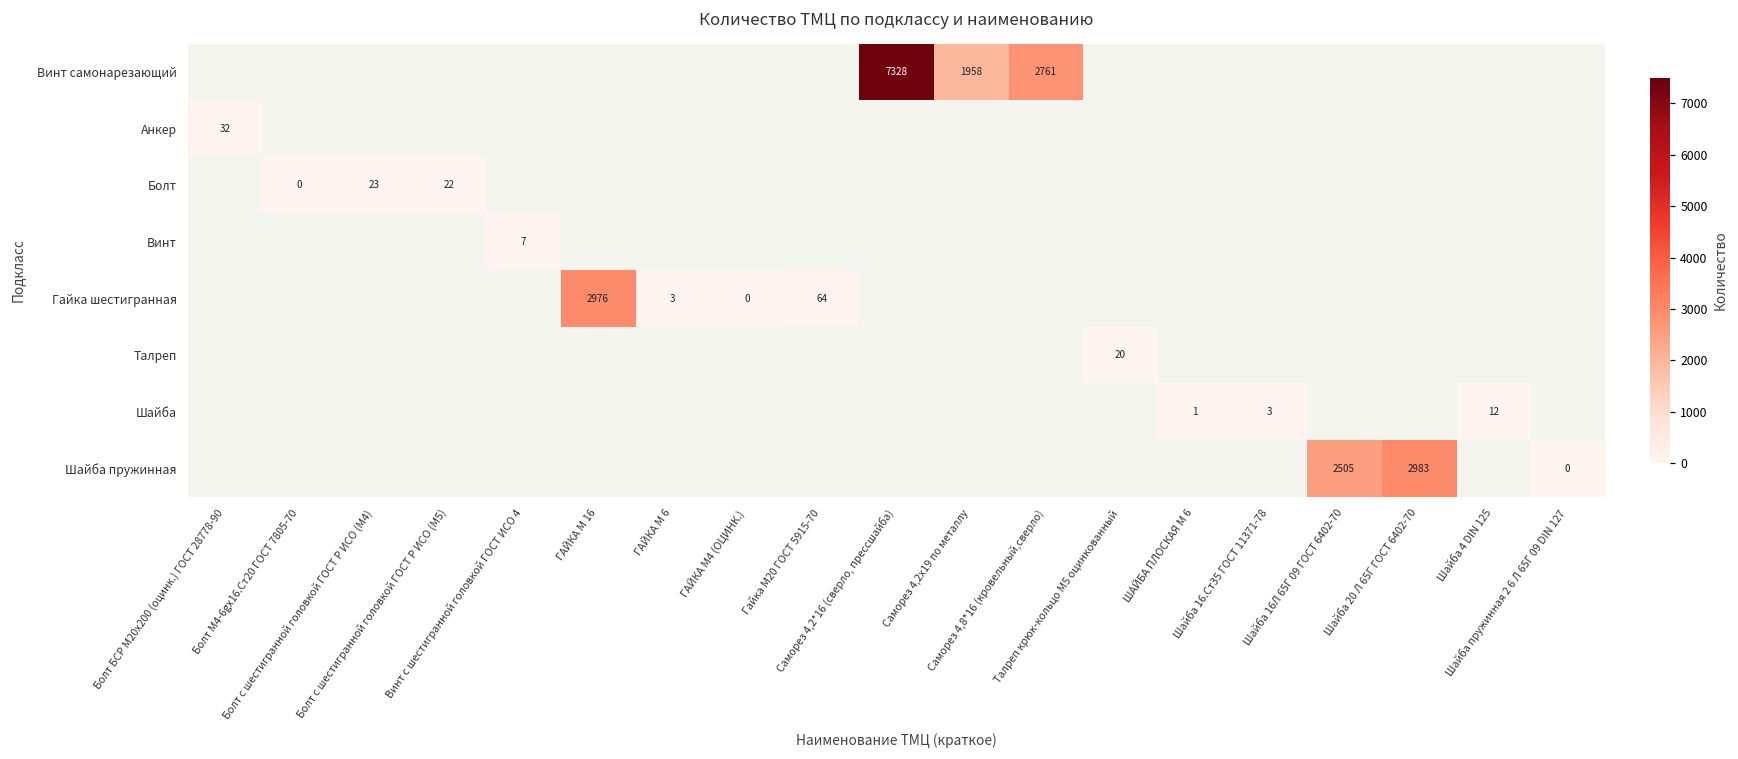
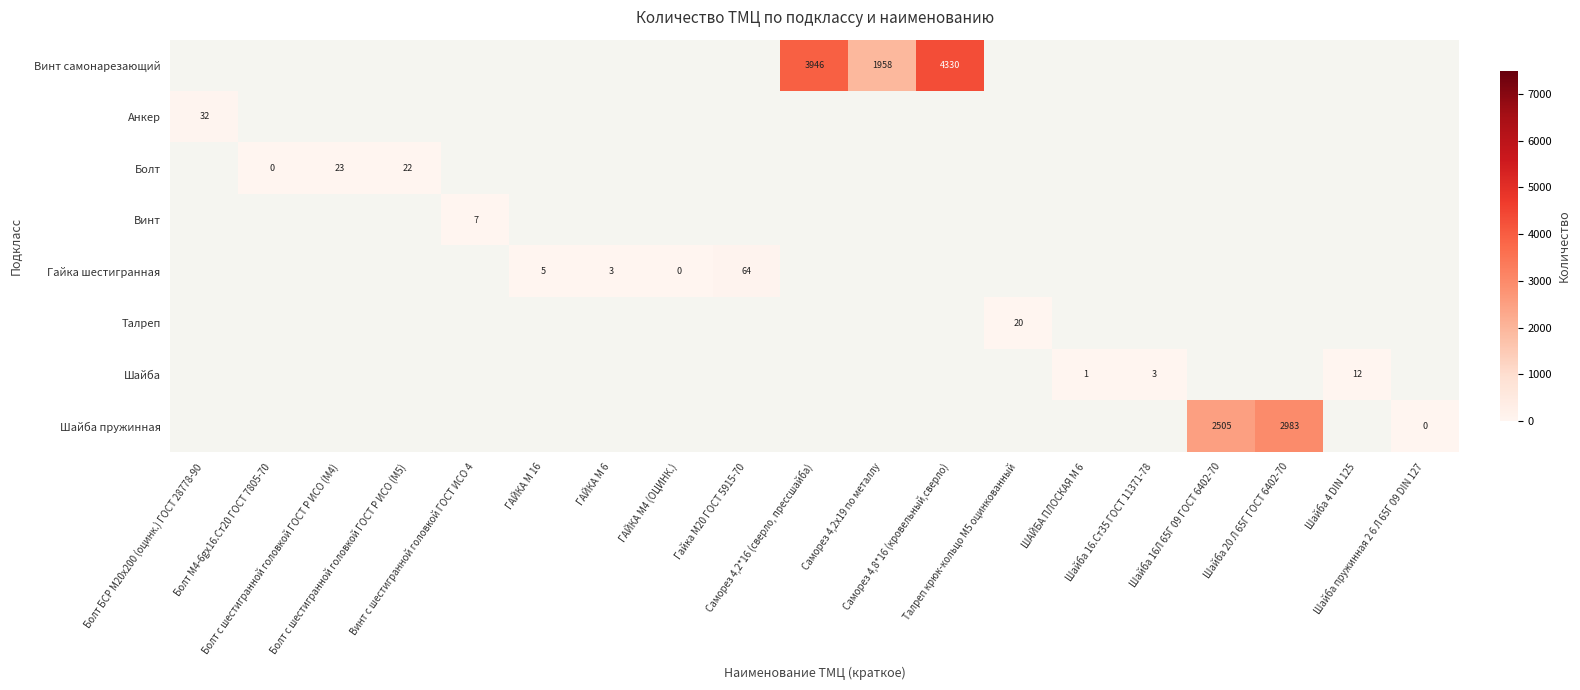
Винт самонарезающий, Саморез 4,2*16 (сверло, прессшайба): 7328 -> 3946
Винт самонарезающий, Саморез 4,8*16 (кровельный,сверло): 2761 -> 4330
Гайка шестигранная, ГАЙКА М 16: 2976 -> 5
